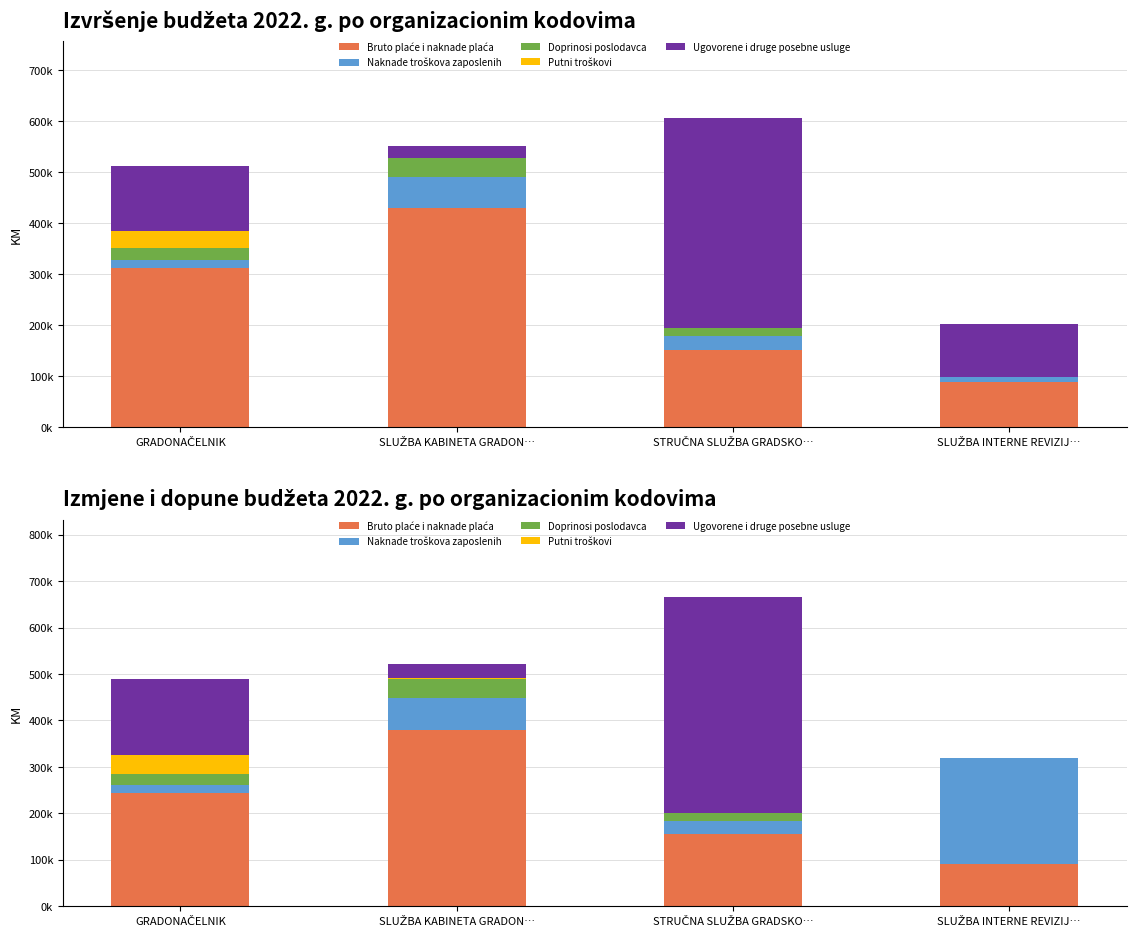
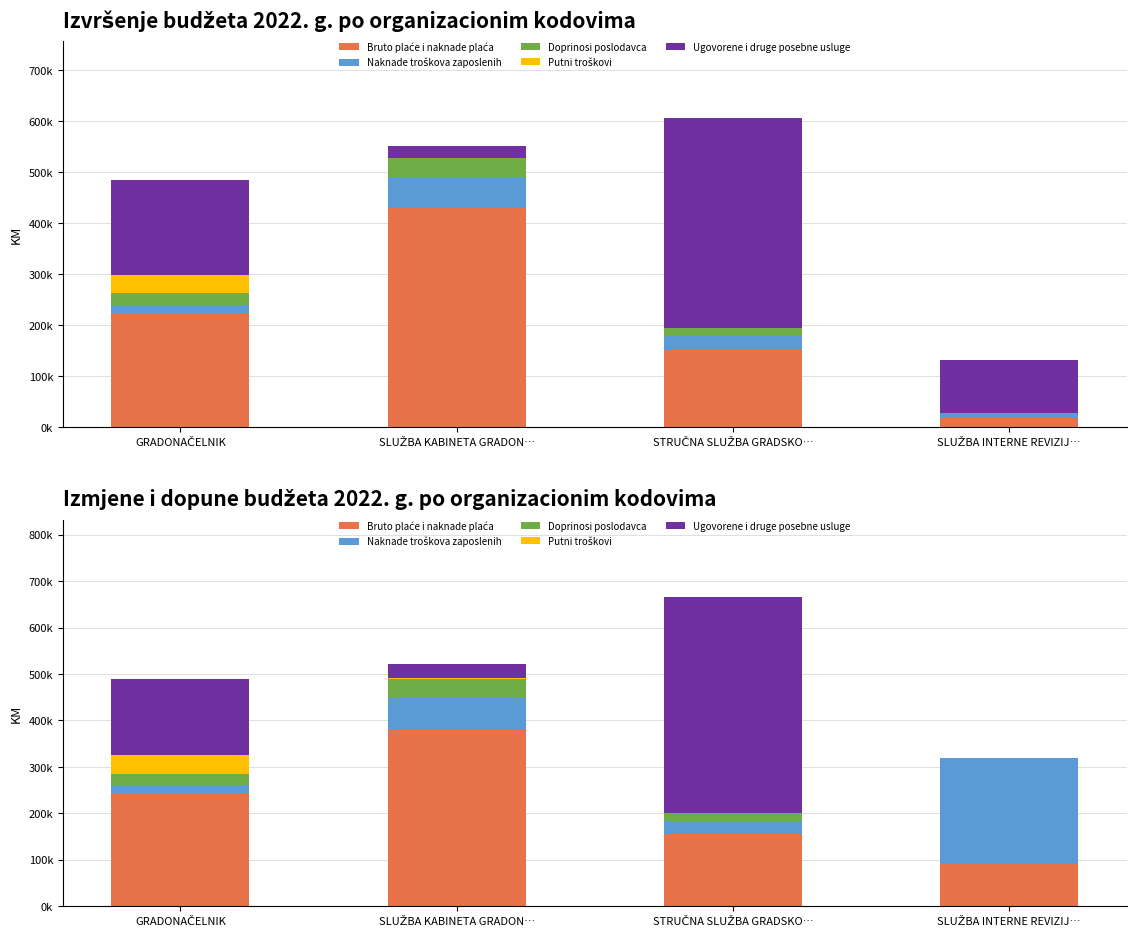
Izvršenje budžeta 2022. g. po organizacionim kodovima, Bruto plaće i naknade plaća, GRADONAČELNIK: 310000 -> 220000
Izvršenje budžeta 2022. g. po organizacionim kodovima, Ugovorene i druge posebne usluge, GRADONAČELNIK: 130000 -> 190000
Izvršenje budžeta 2022. g. po organizacionim kodovima, Bruto plaće i naknade plaća, SLUŽBA INTERNE REVIZIJ…: 90000 -> 20000
